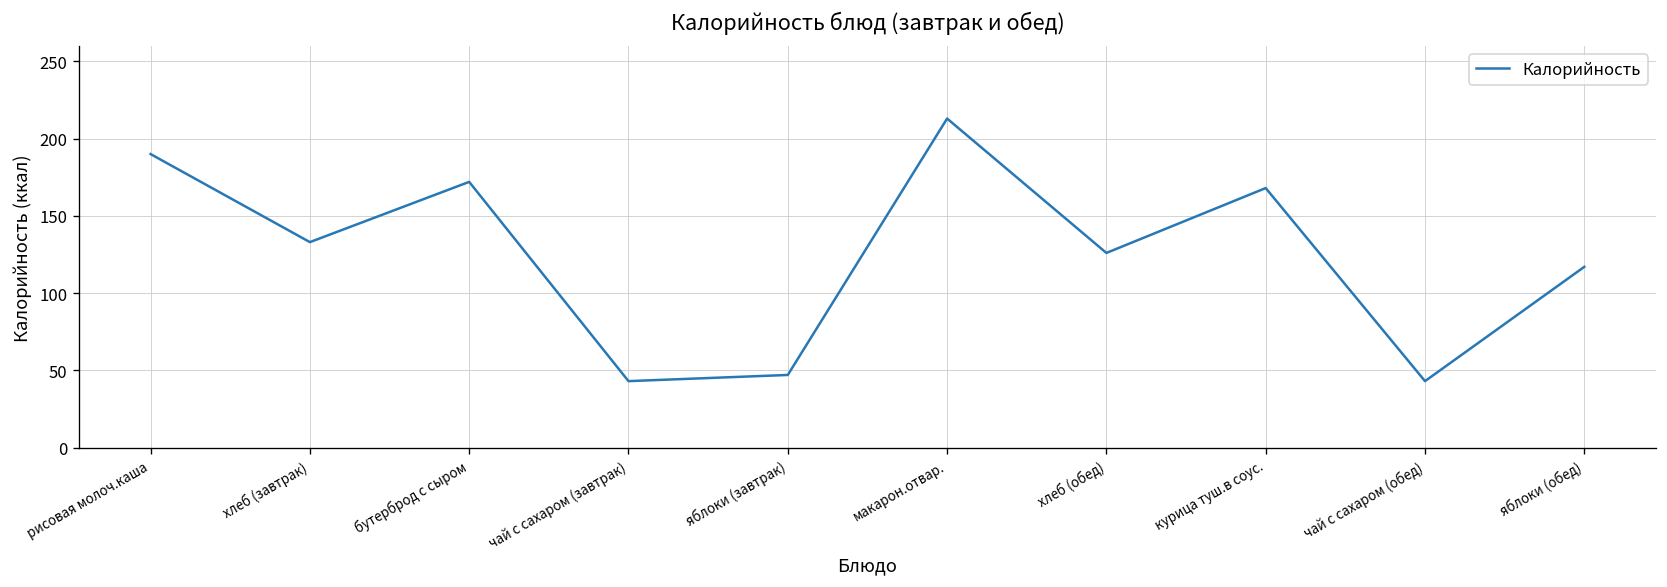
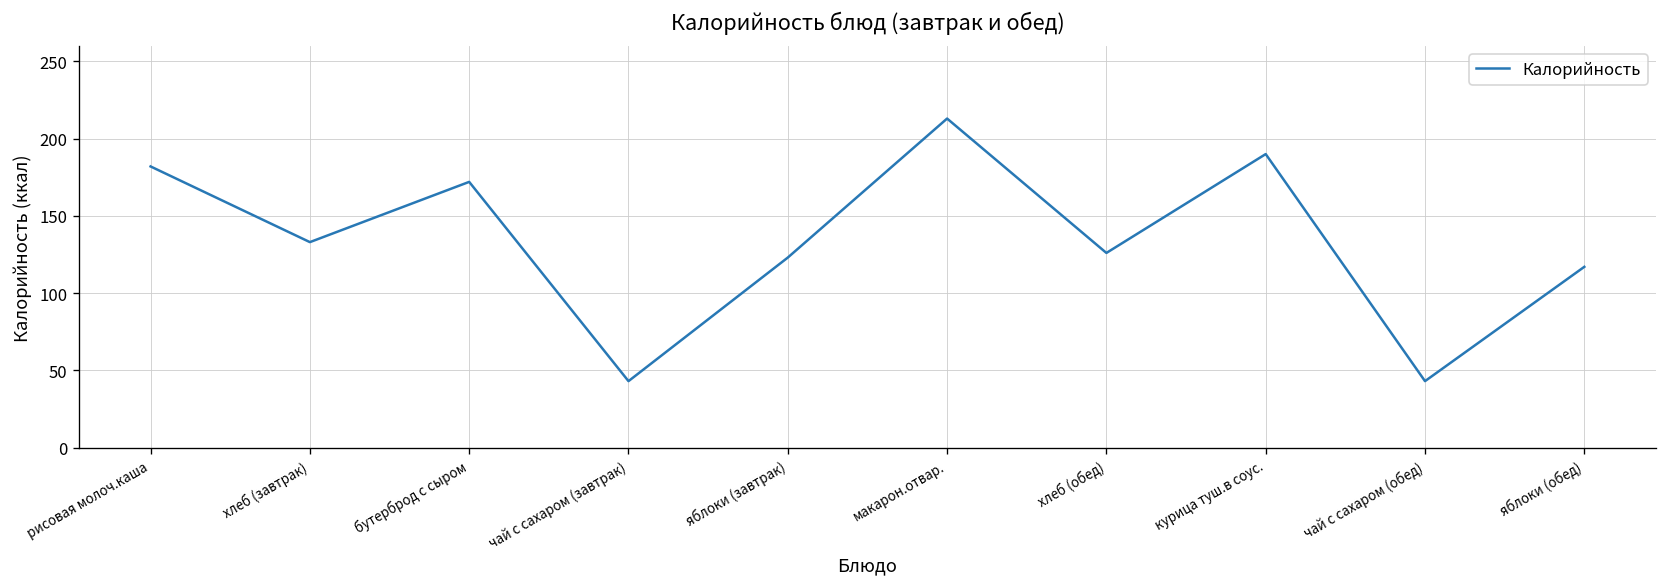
рисовая молоч.каша: 190 -> 182
яблоки (завтрак): 47 -> 123
курица туш.в соус.: 168 -> 190
